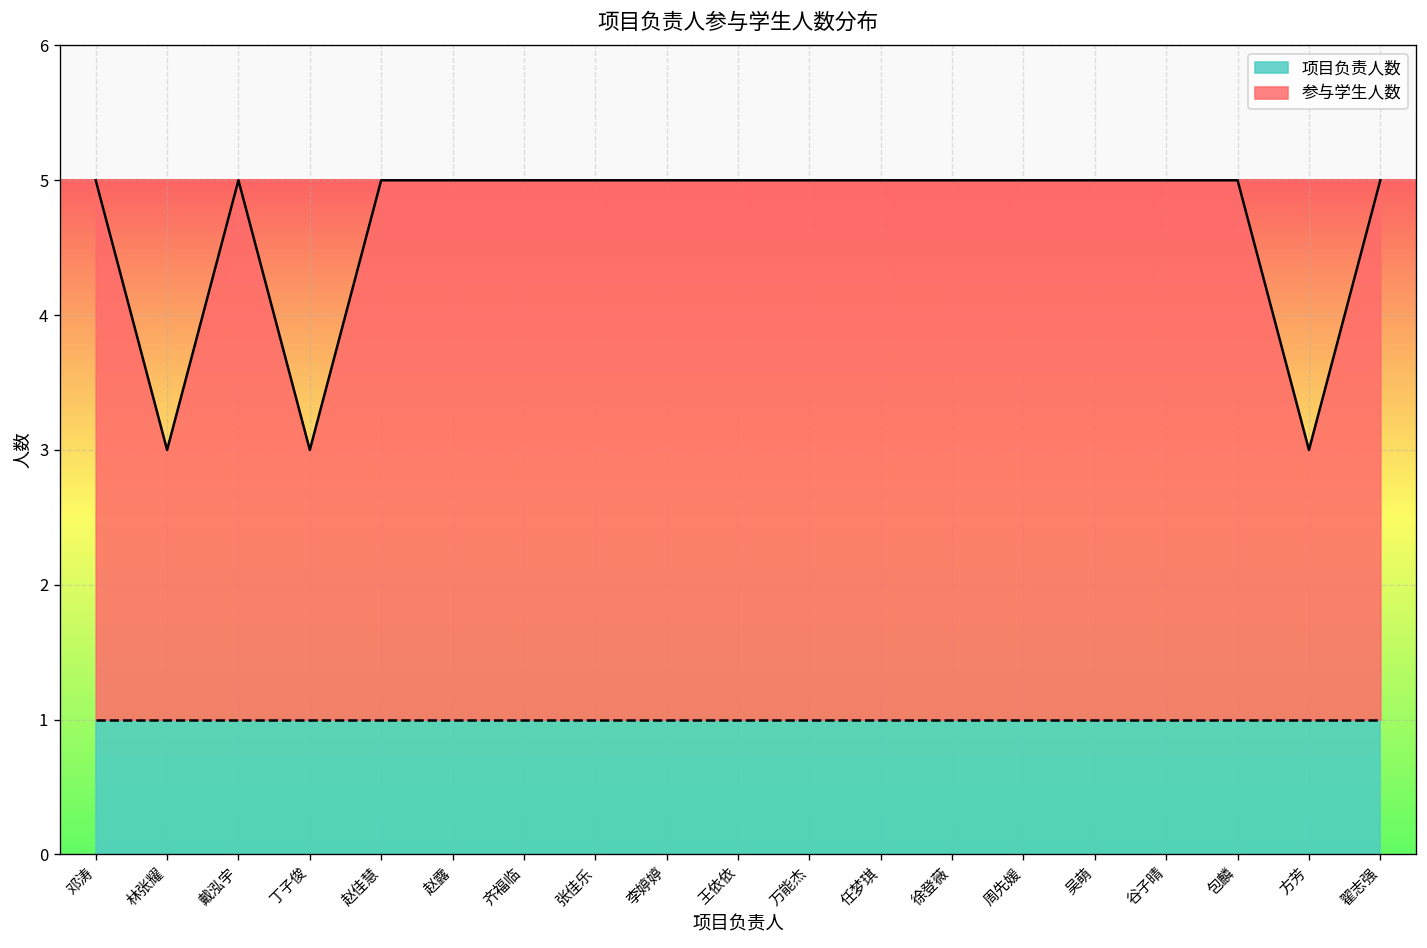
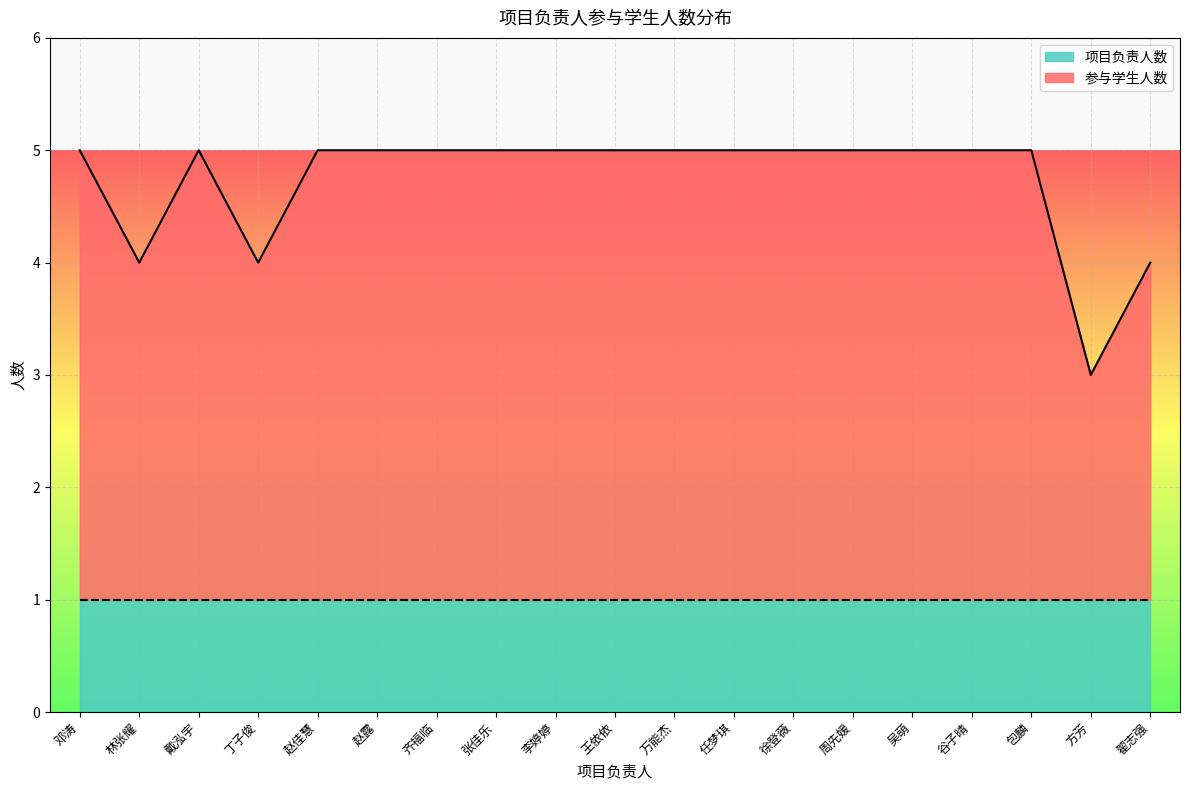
参与学生人数, 林张耀: 3.00 -> 4.00
参与学生人数, 丁子俊: 3.00 -> 4.00
参与学生人数, 翟志强: 5.00 -> 4.00
